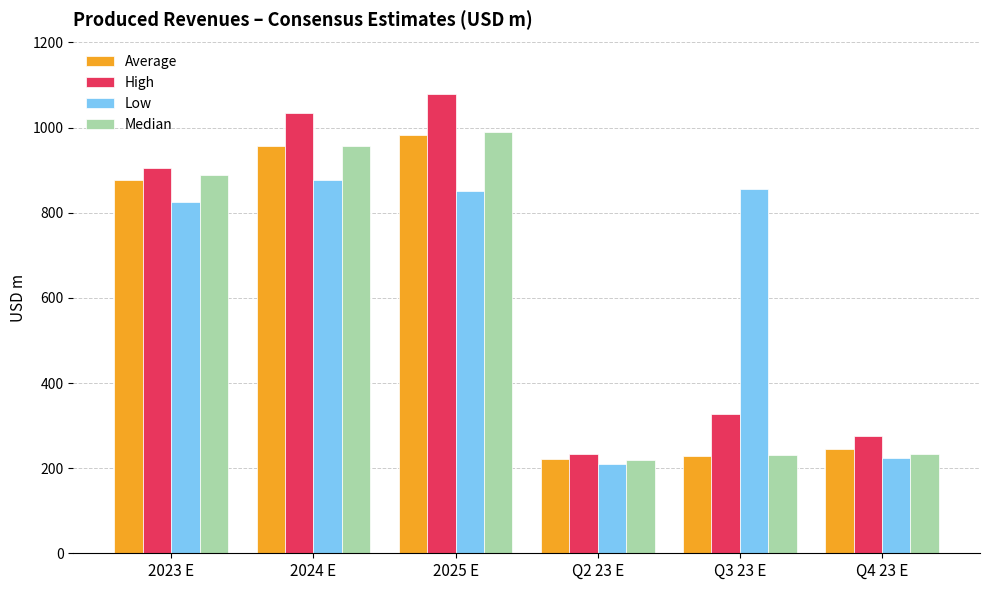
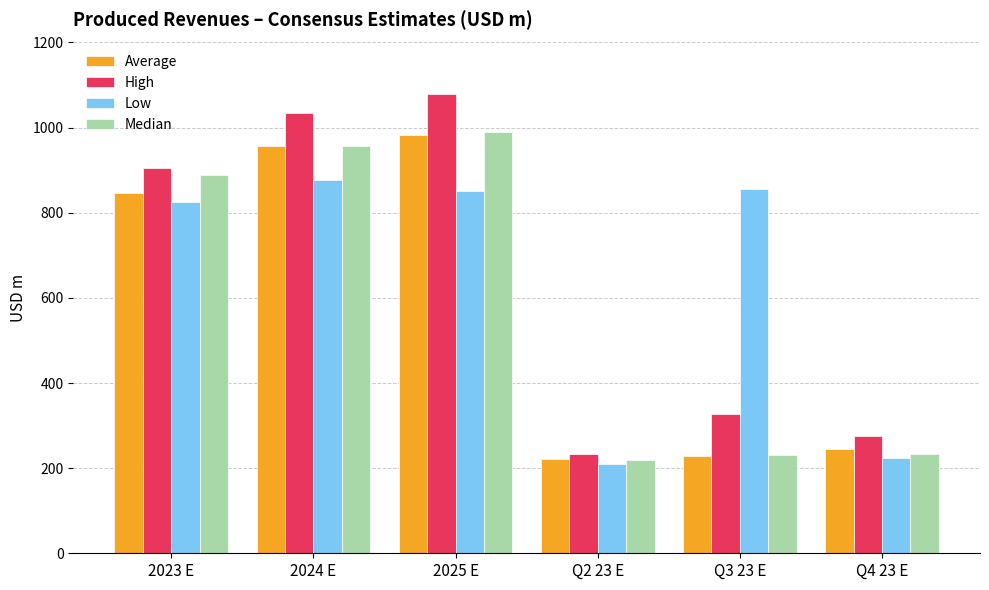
Average, 2023 E: 880 -> 850
